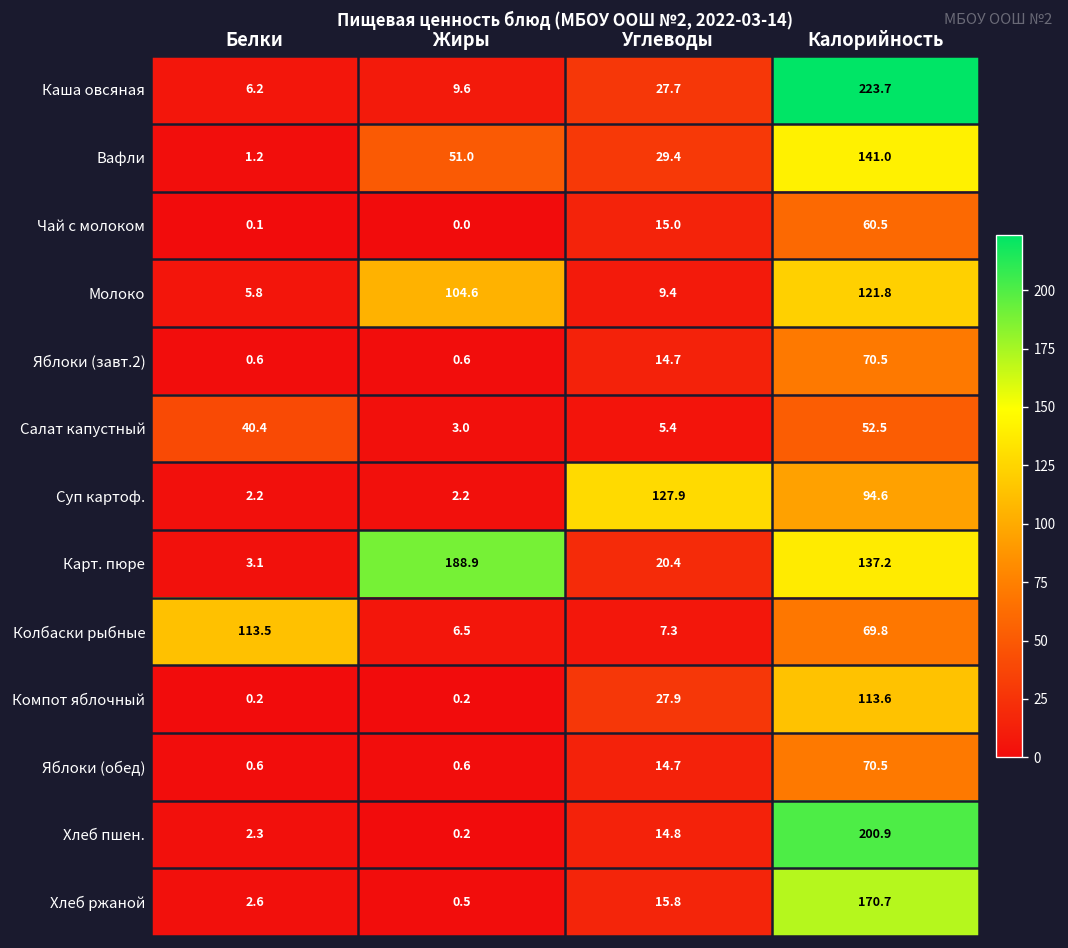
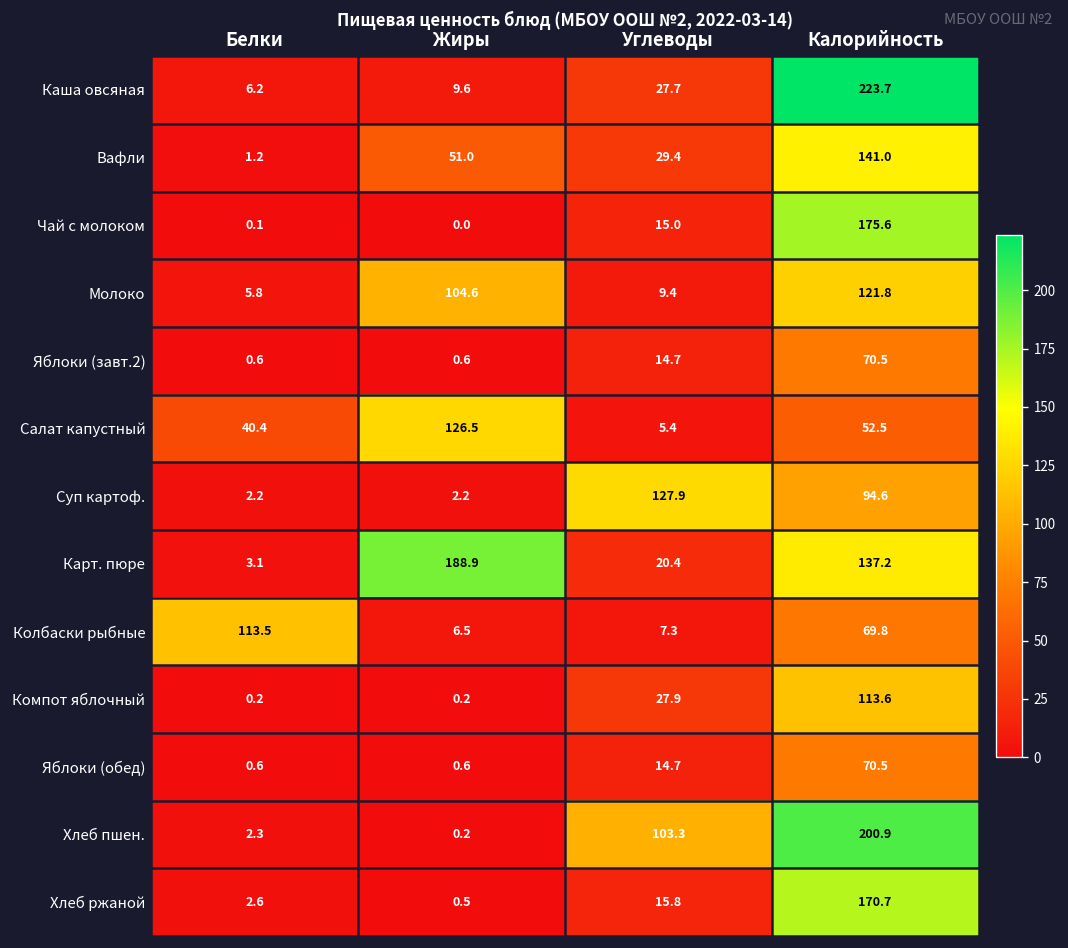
Чай с молоком, Калорийность: 60.5 -> 175.6
Салат капустный, Жиры: 3.0 -> 126.5
Хлеб пшен., Углеводы: 14.8 -> 103.3
